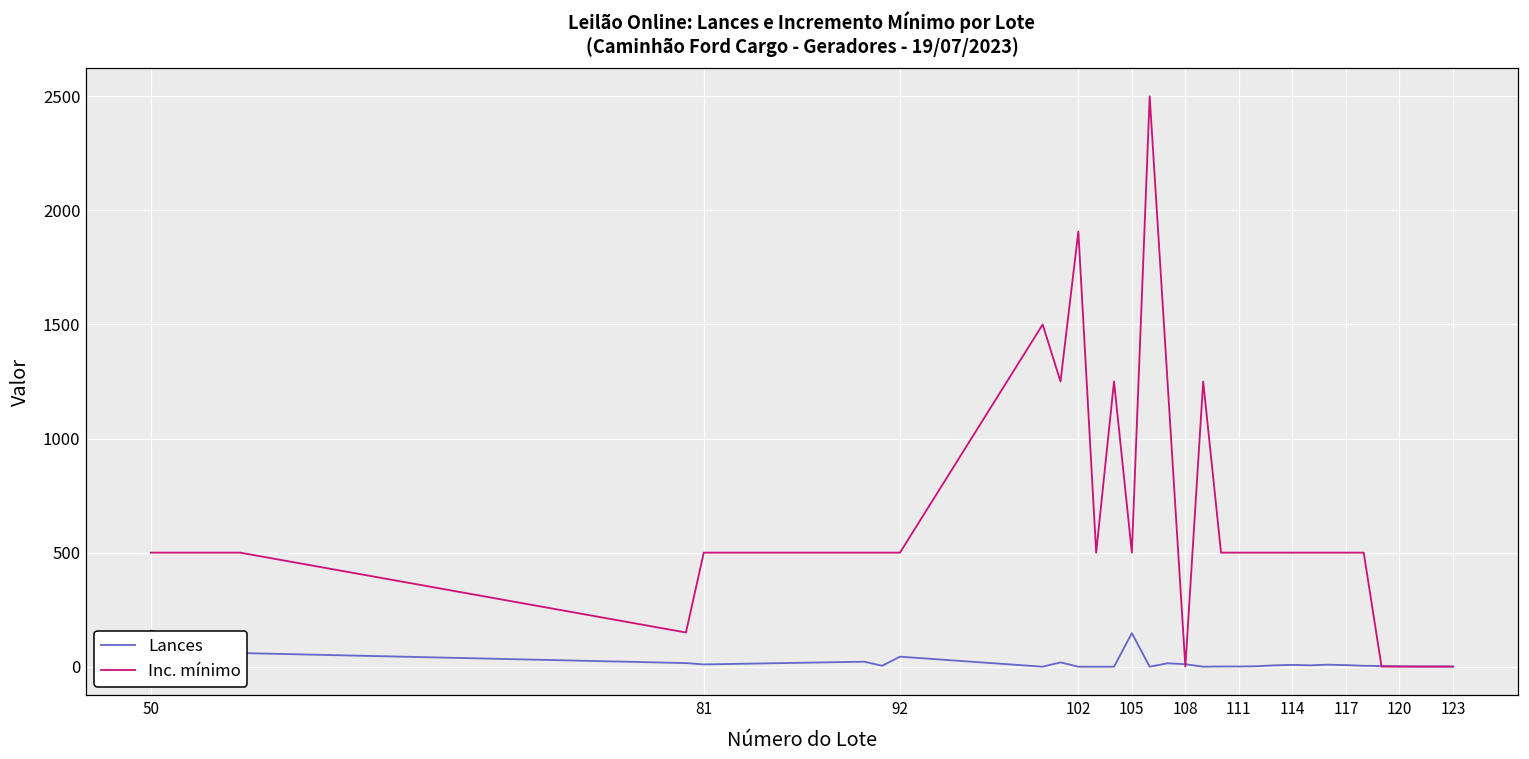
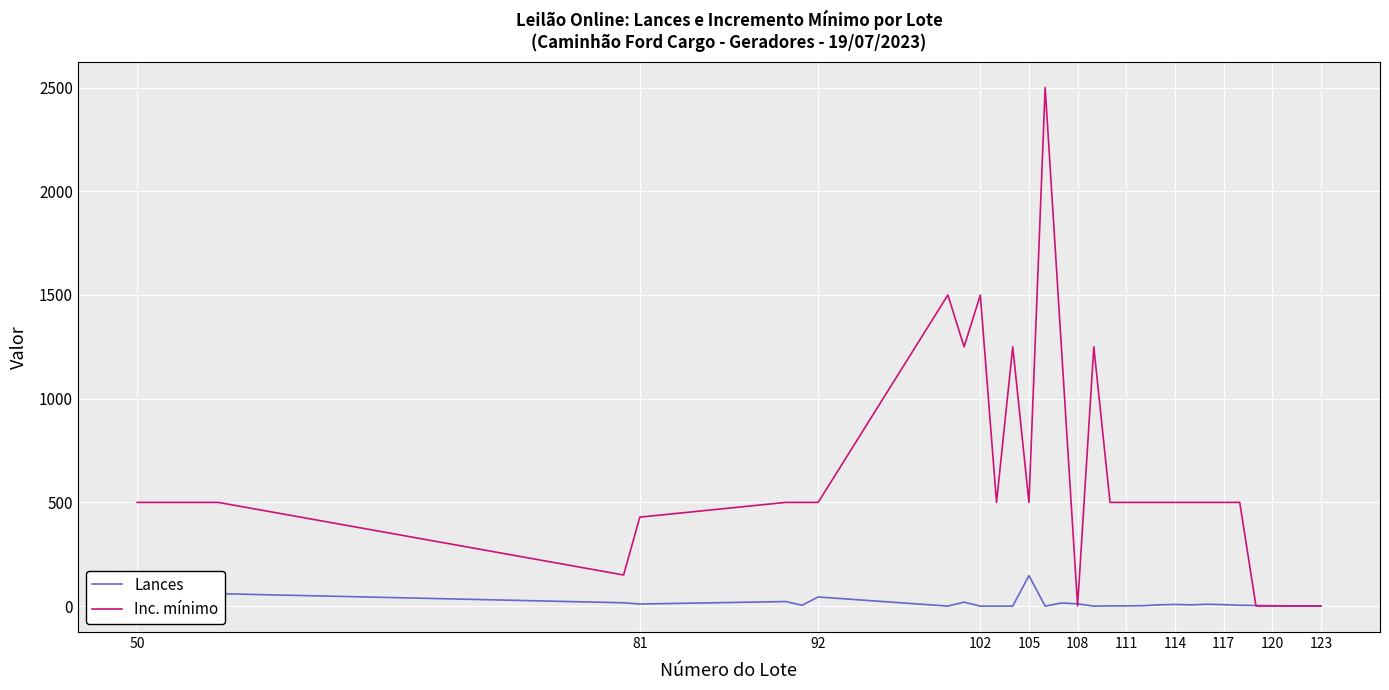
Inc. mínimo, 81: 500 -> 430
Inc. mínimo, 102: 1910 -> 1500
